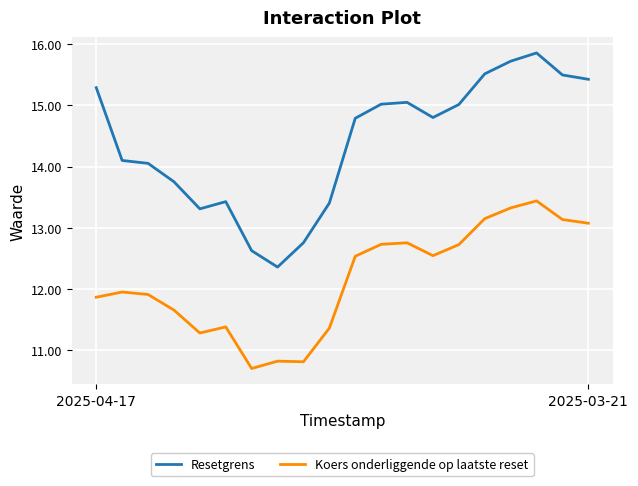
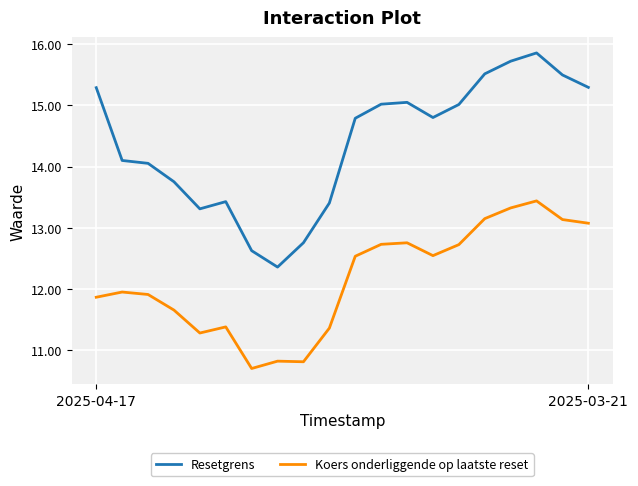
Resetgrens, 2025-03-21: 15.4 -> 15.3
